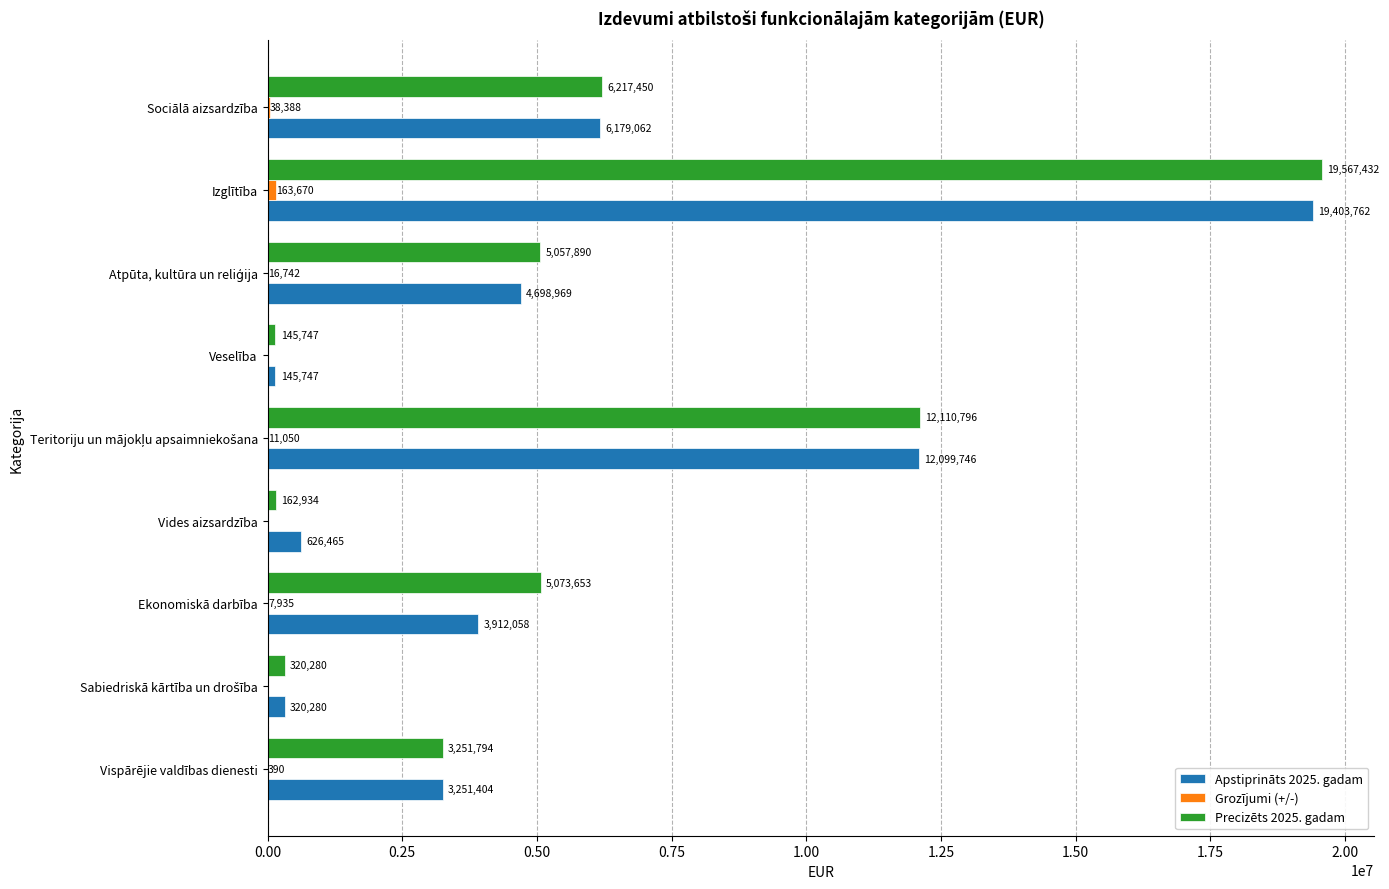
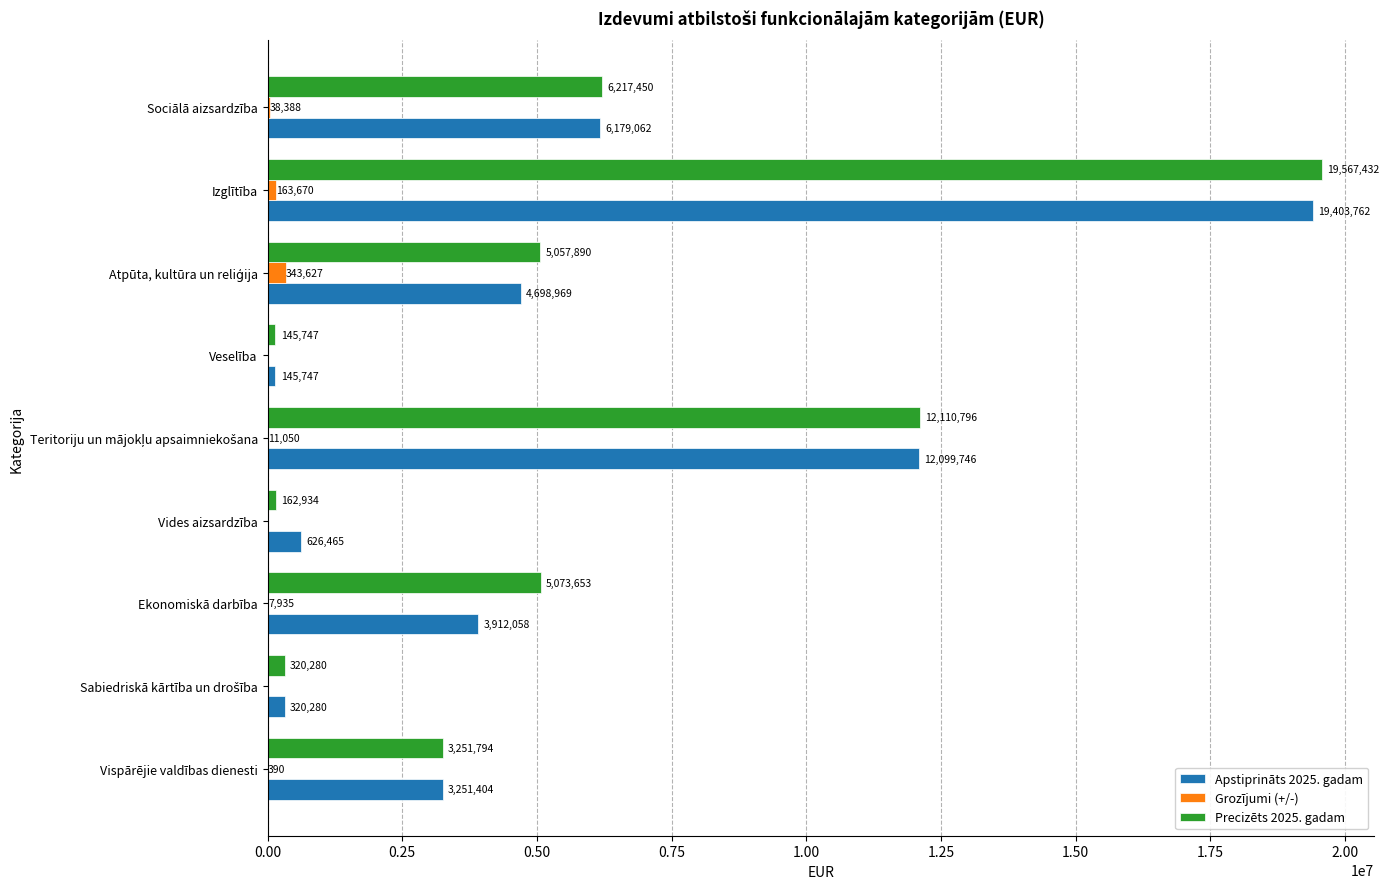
Grozījumi (+/-), Atpūta, kultūra un reliģija: 16,742 -> 343,627
